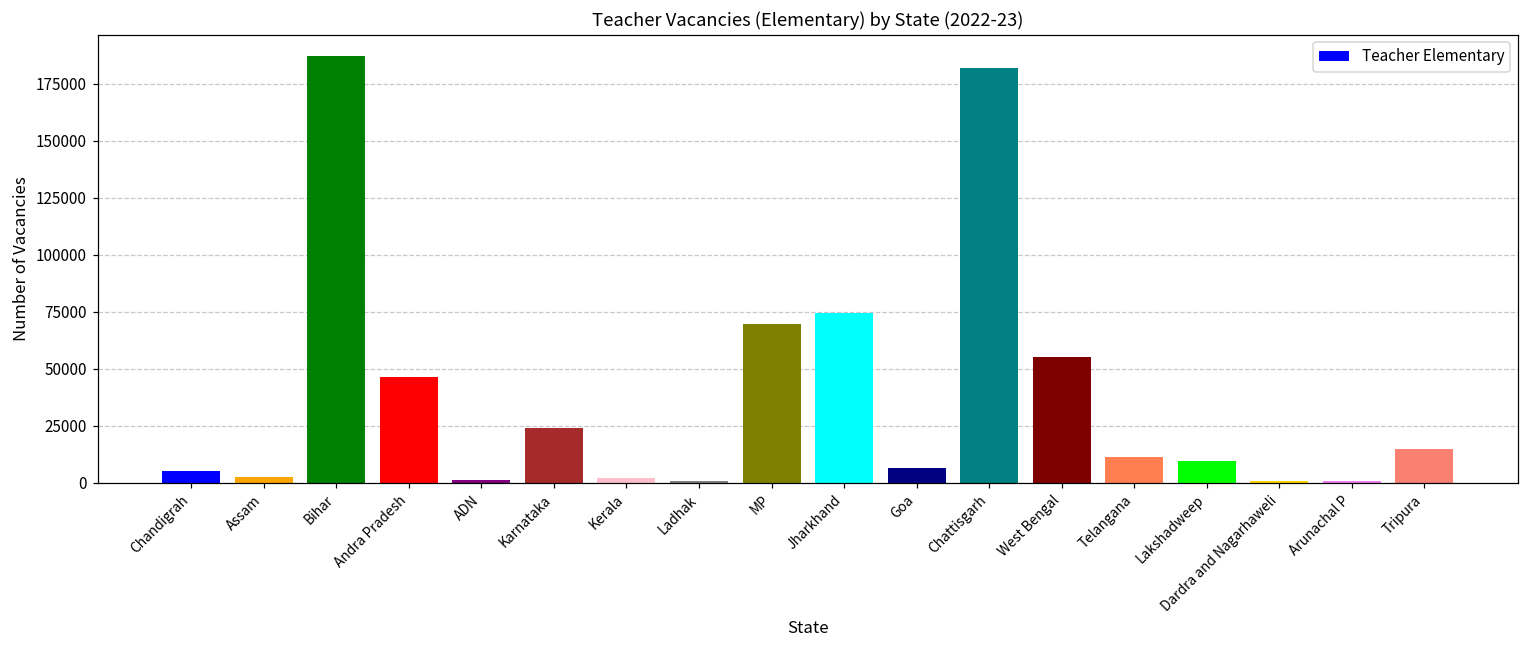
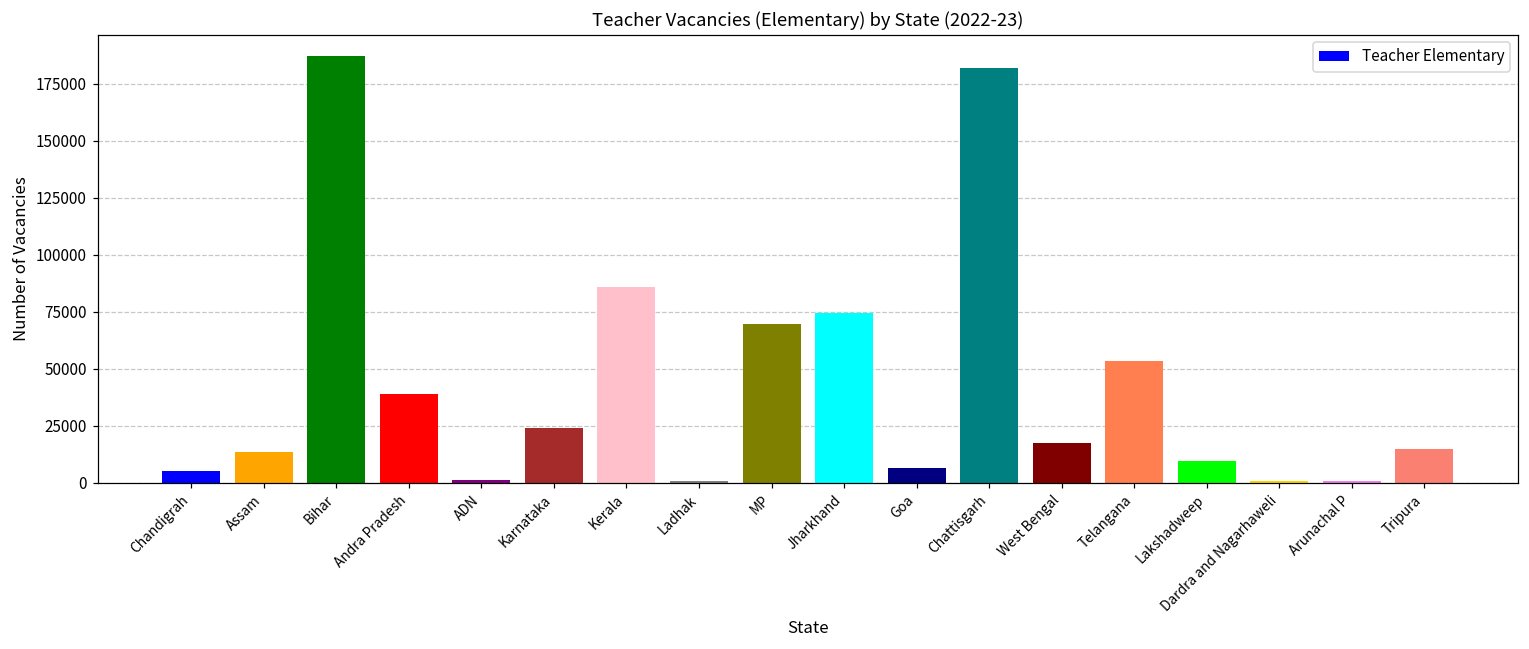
Assam: 2000 -> 13000
Andra Pradesh: 46000 -> 39000
Kerala: 2000 -> 86000
West Bengal: 55000 -> 17000
Telangana: 11000 -> 53000
